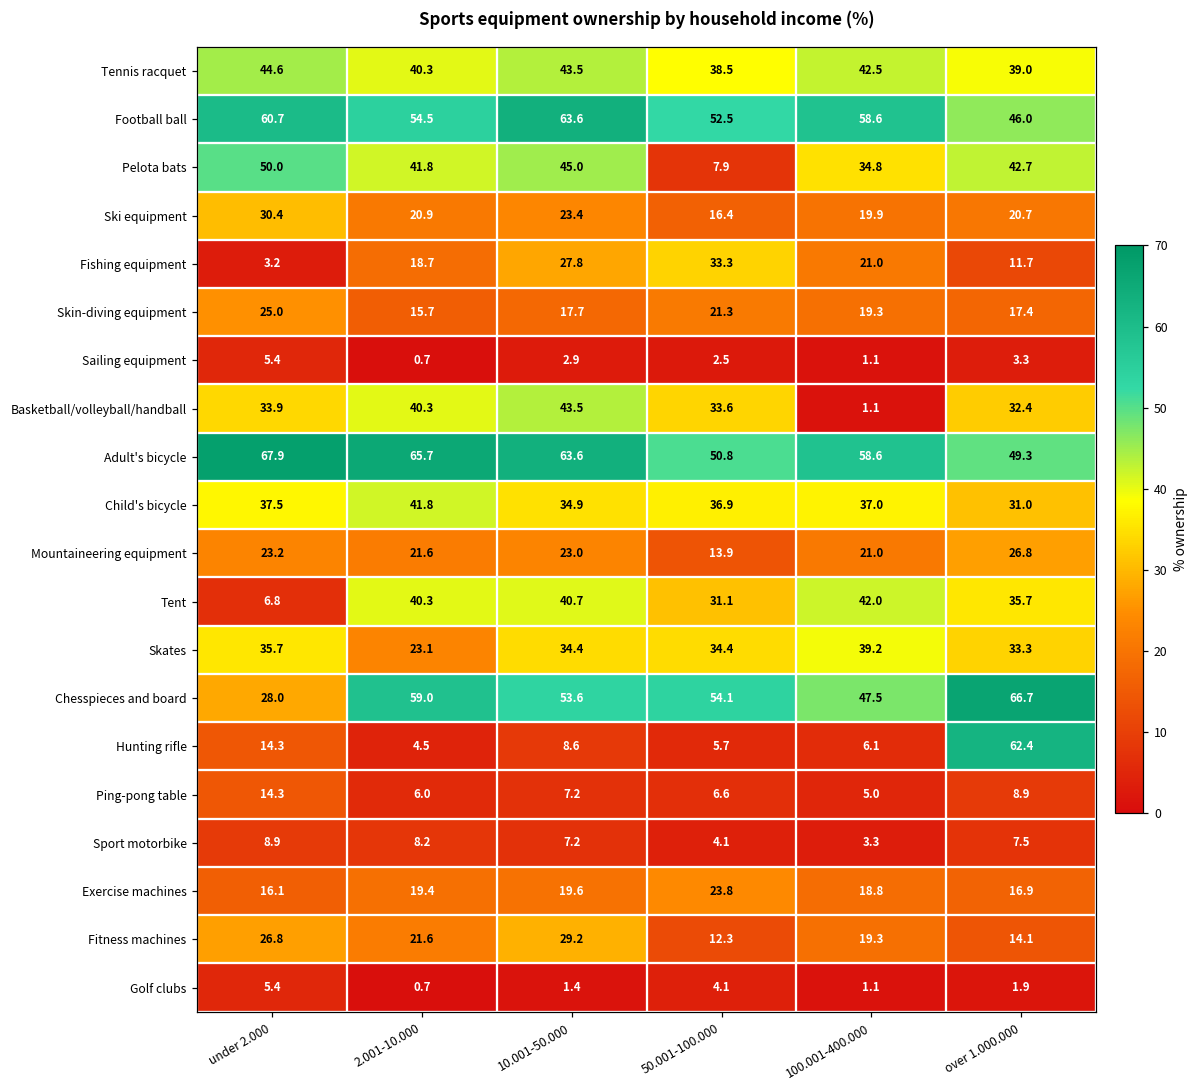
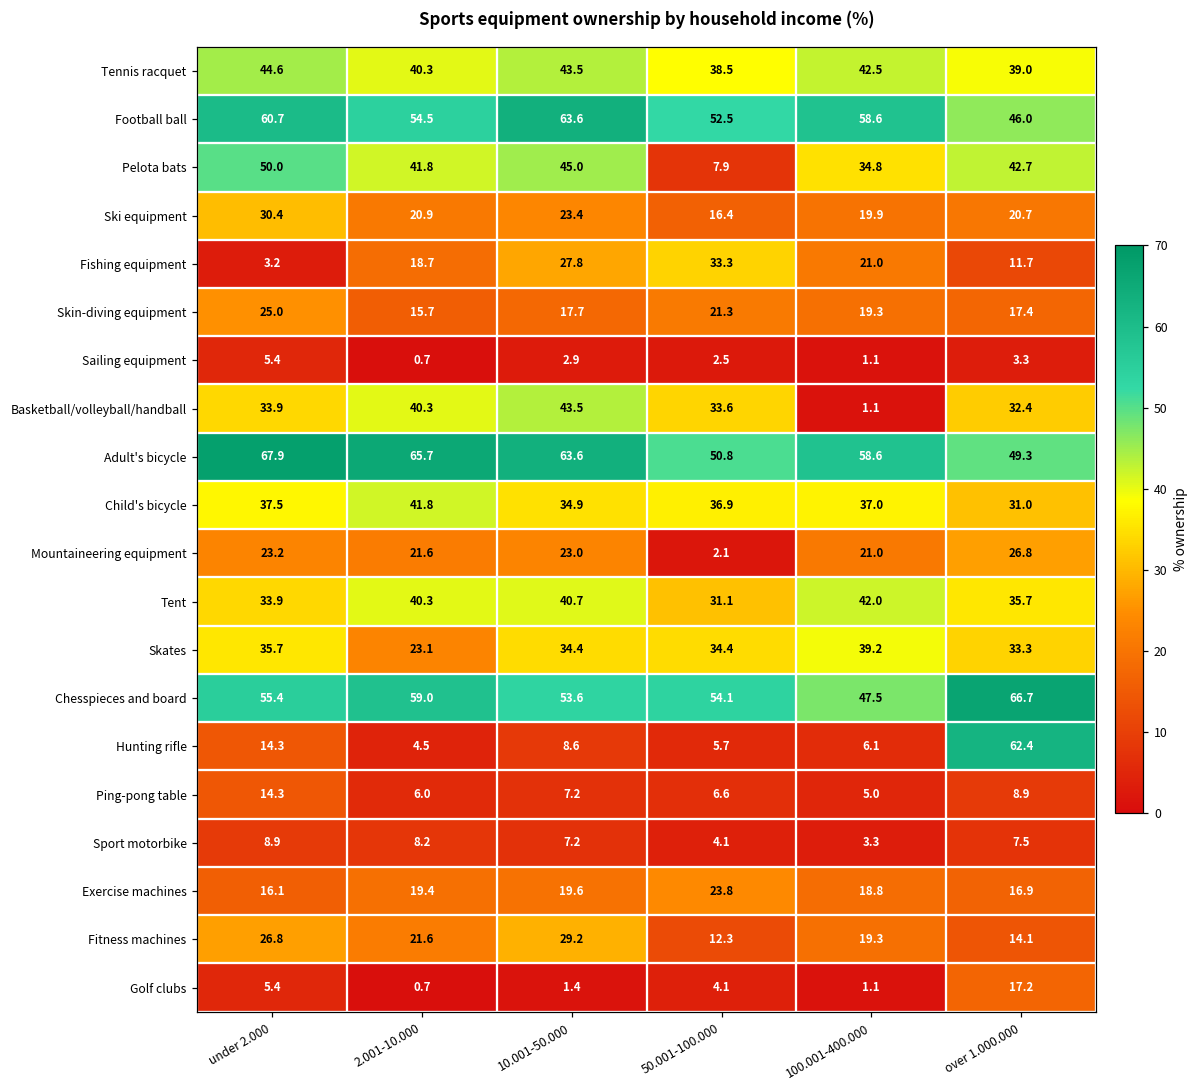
Mountaineering equipment, 50.001-100.000: 13.9 -> 2.1
Tent, under 2.000: 6.8 -> 33.9
Chesspieces and board, under 2.000: 28.0 -> 55.4
Golf clubs, over 1.000.000: 1.9 -> 17.2
